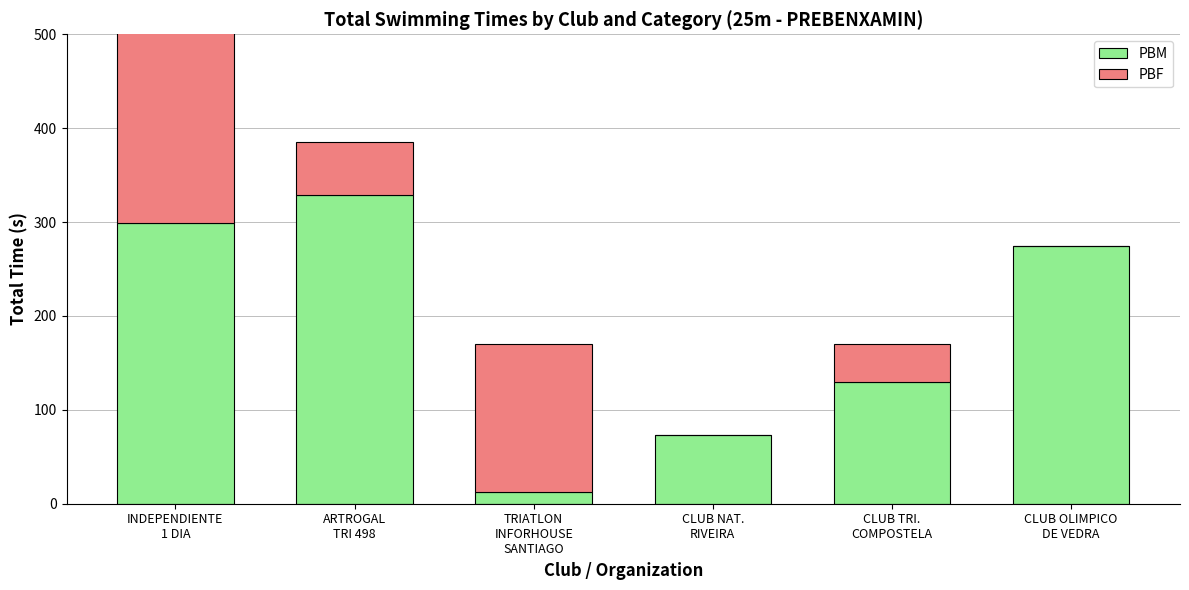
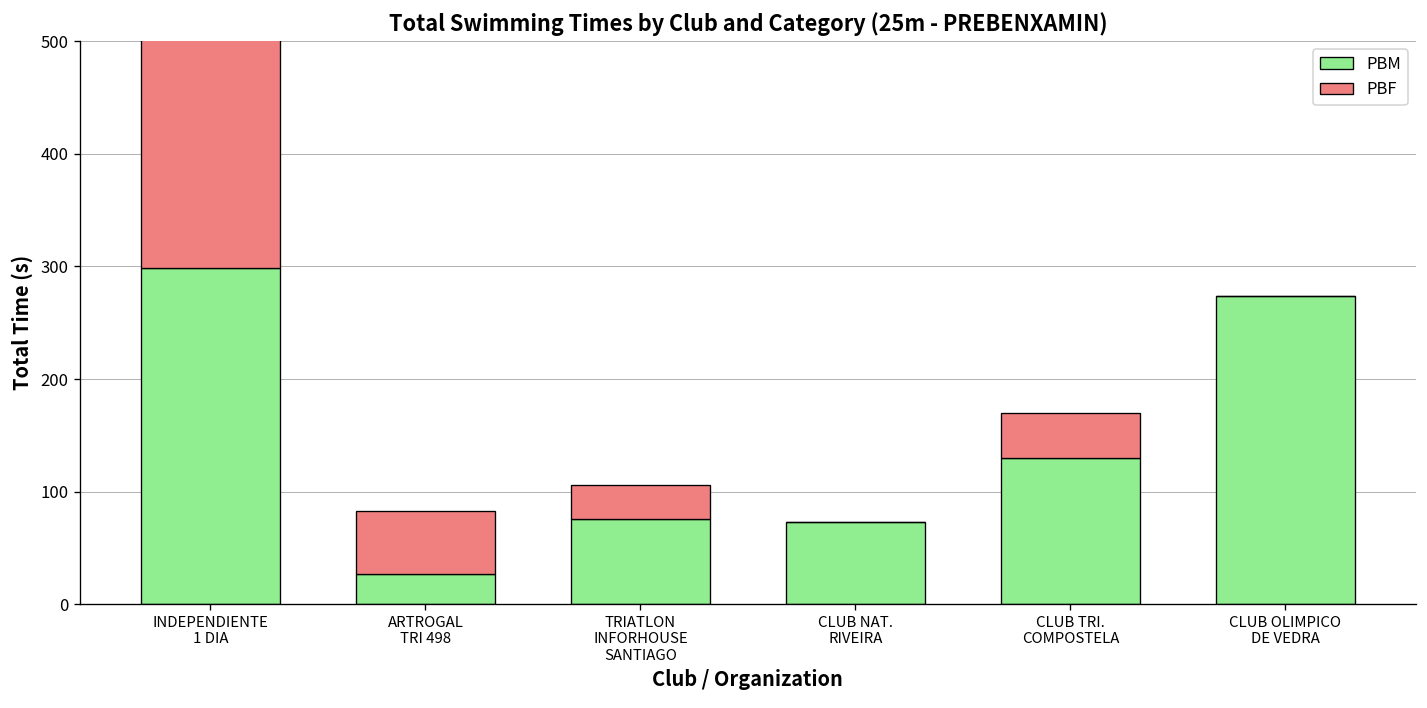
PBM, ARTROGAL TRI 498: 330 -> 30
PBM, TRIATLON INFORHOUSE SANTIAGO: 10 -> 80
PBF, TRIATLON INFORHOUSE SANTIAGO: 160 -> 30
